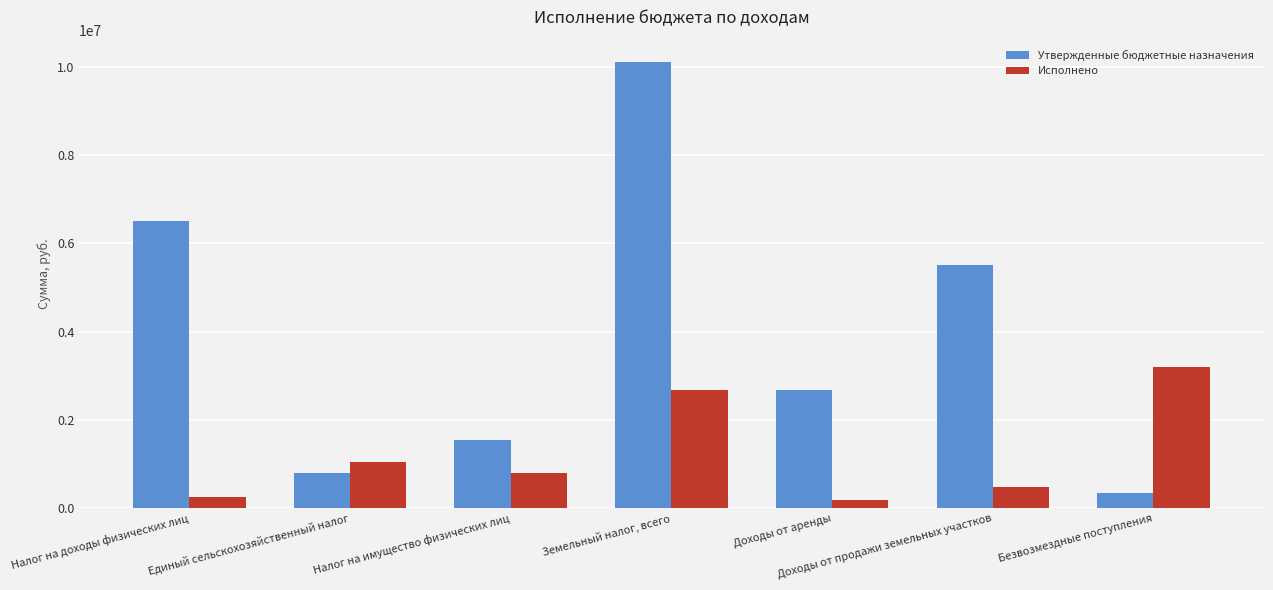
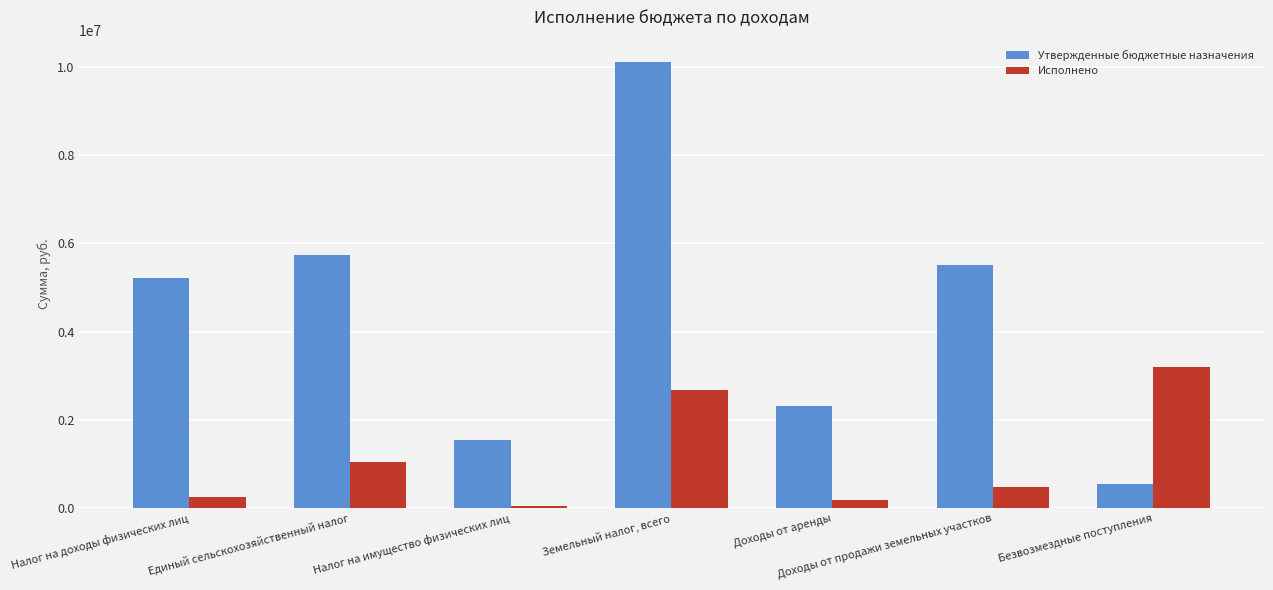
Утвержденные бюджетные назначения, Налог на доходы физических лиц: 6500000 -> 5200000
Утвержденные бюджетные назначения, Единый сельскохозяйственный налог: 800000 -> 5700000
Исполнено, Налог на имущество физических лиц: 800000 -> 0
Утвержденные бюджетные назначения, Доходы от аренды: 2700000 -> 2300000
Утвержденные бюджетные назначения, Безвозмездные поступления: 300000 -> 500000
